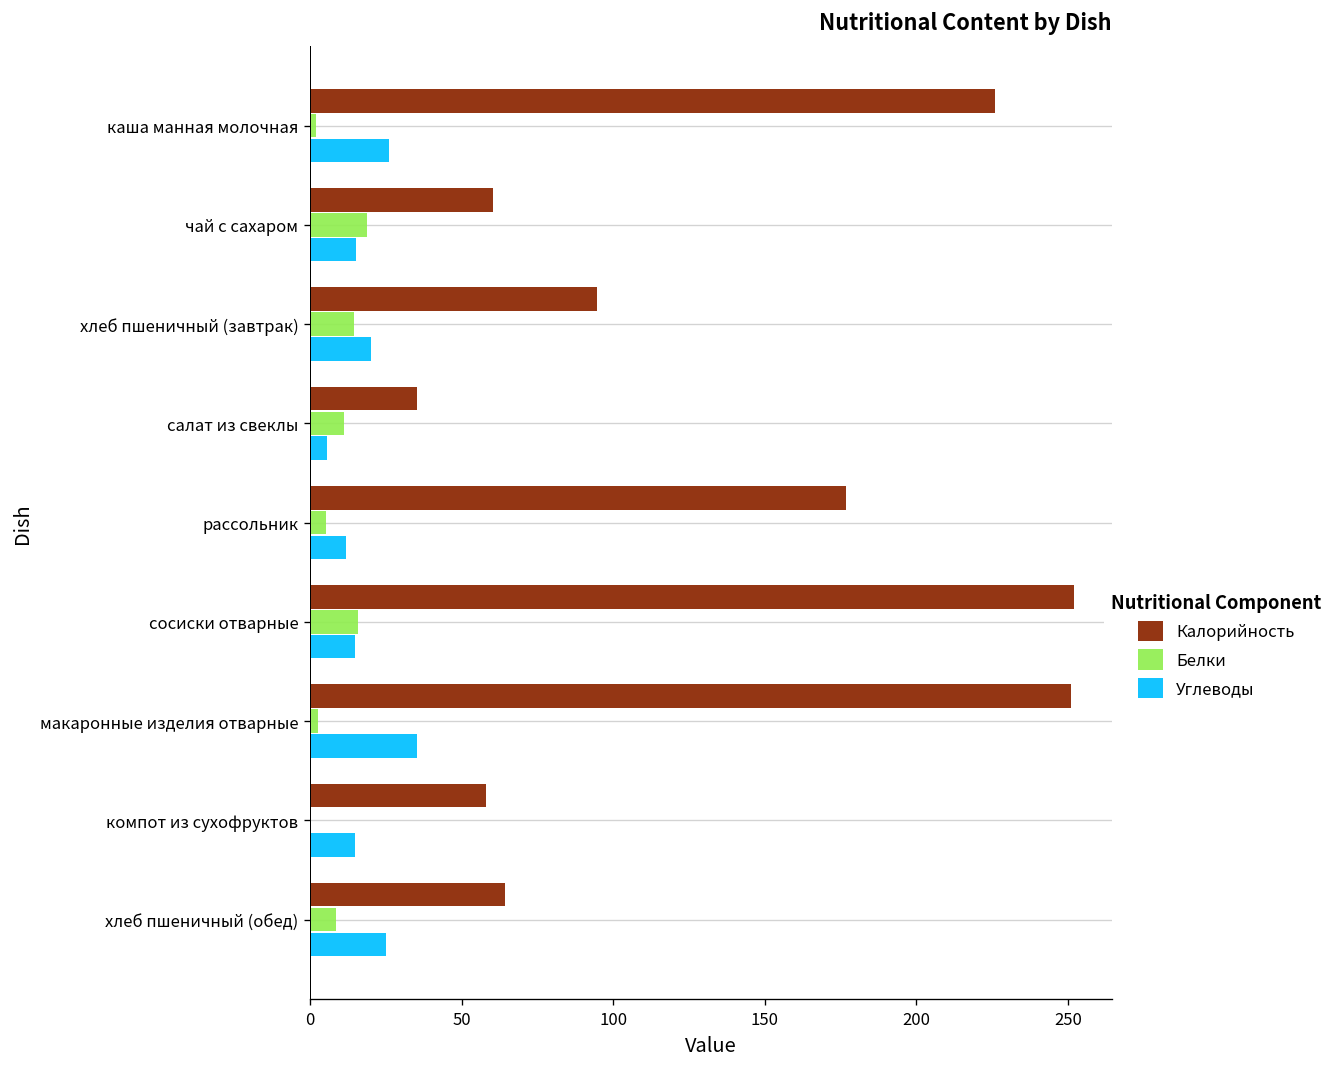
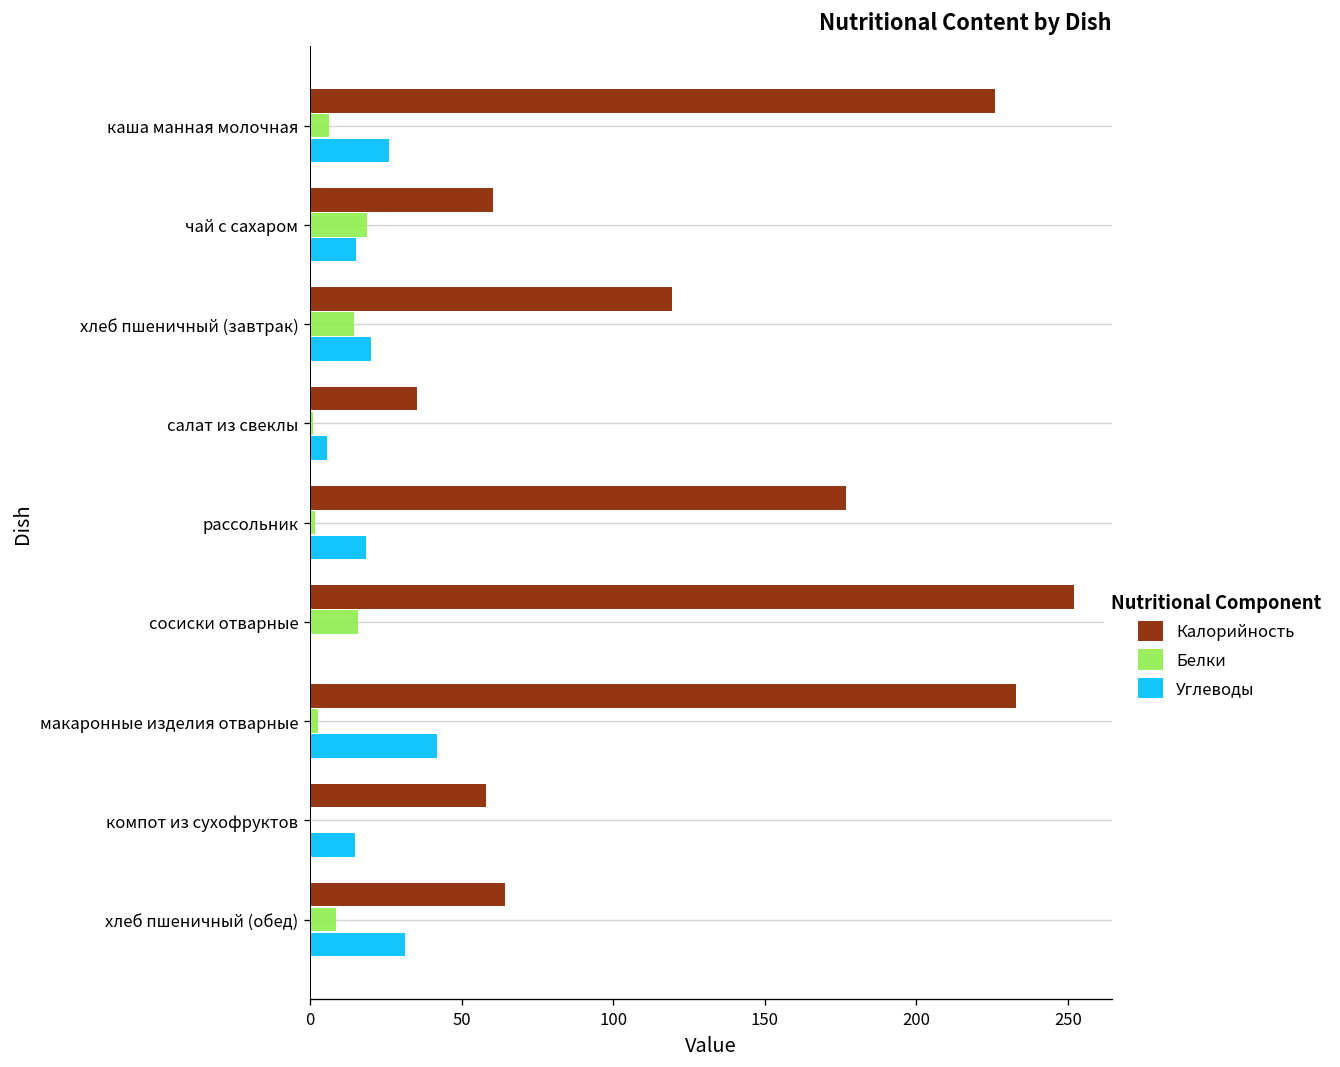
Белки, каша манная молочная: 2 -> 6
Калорийность, хлеб пшеничный (завтрак): 95 -> 119
Белки, салат из свеклы: 11 -> 1
Белки, рассольник: 5 -> 2
Углеводы, рассольник: 12 -> 19
Углеводы, сосиски отварные: 15 -> 0
Калорийность, макаронные изделия отварные: 251 -> 233
Углеводы, макаронные изделия отварные: 35 -> 42
Углеводы, хлеб пшеничный (обед): 25 -> 31
